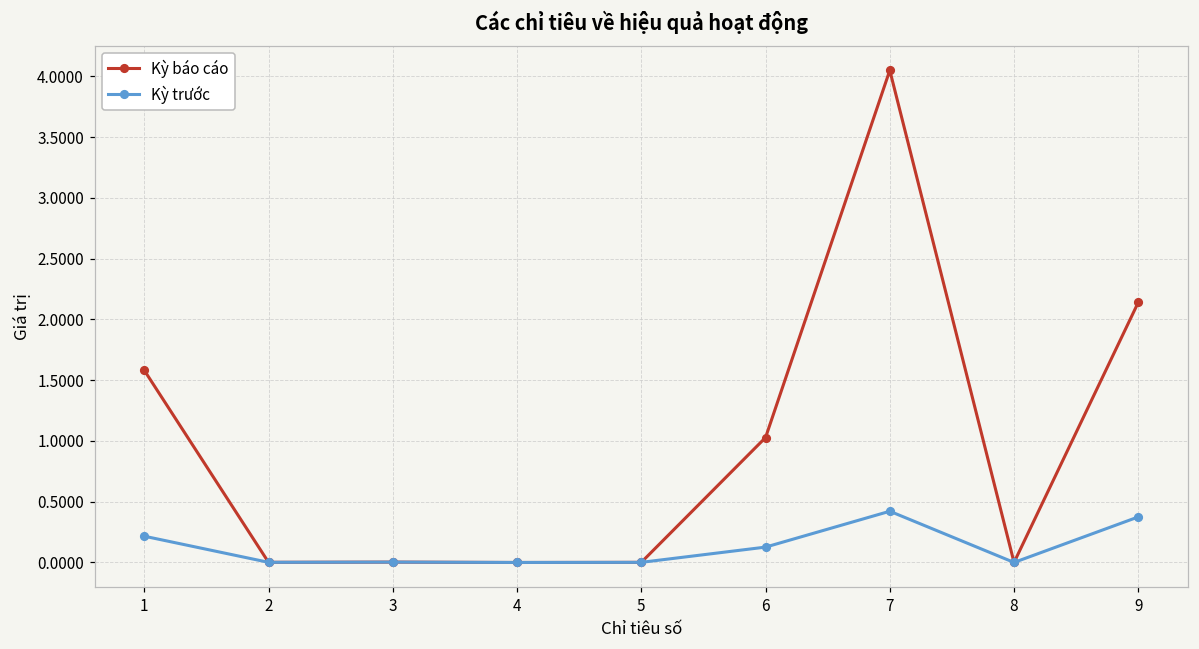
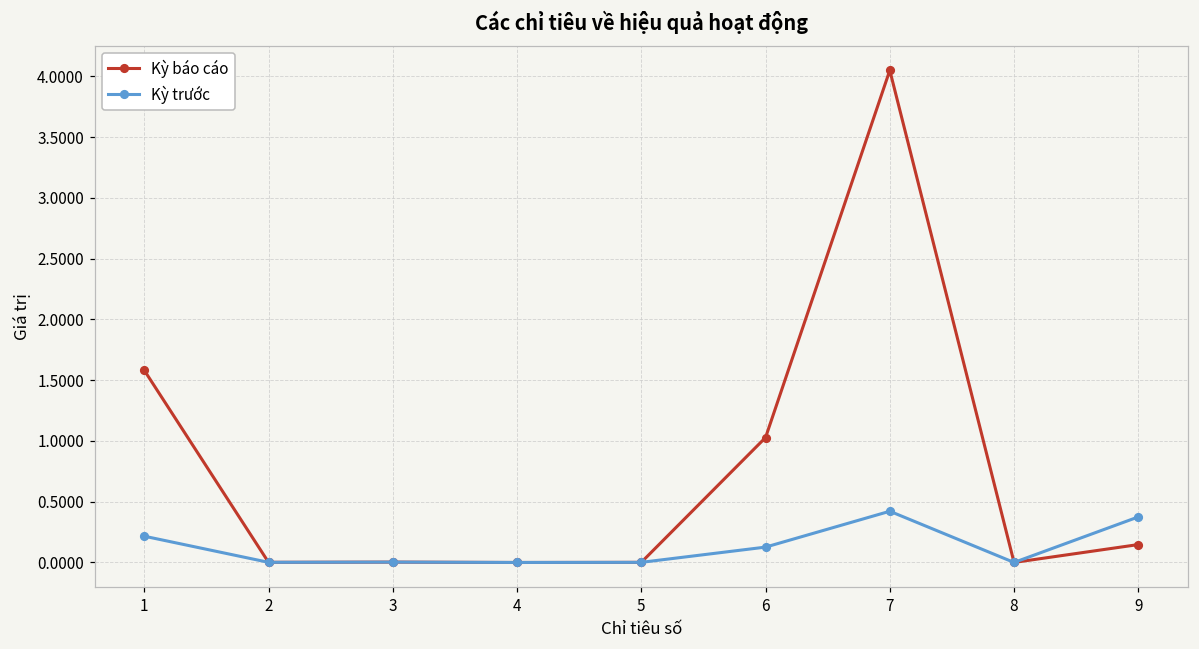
Kỳ báo cáo, 9: 2.14 -> 0.15
